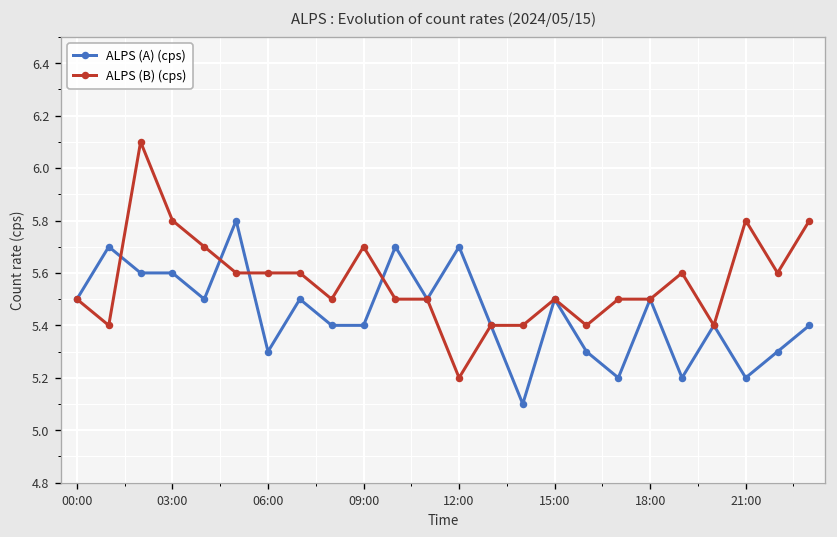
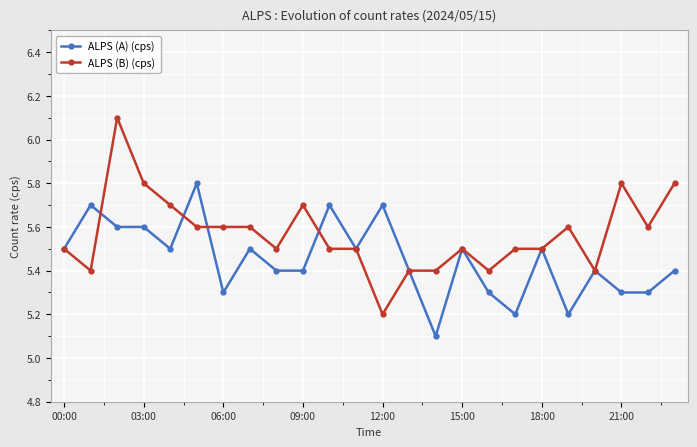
ALPS (A) (cps), 21:00: 5.2 -> 5.3
